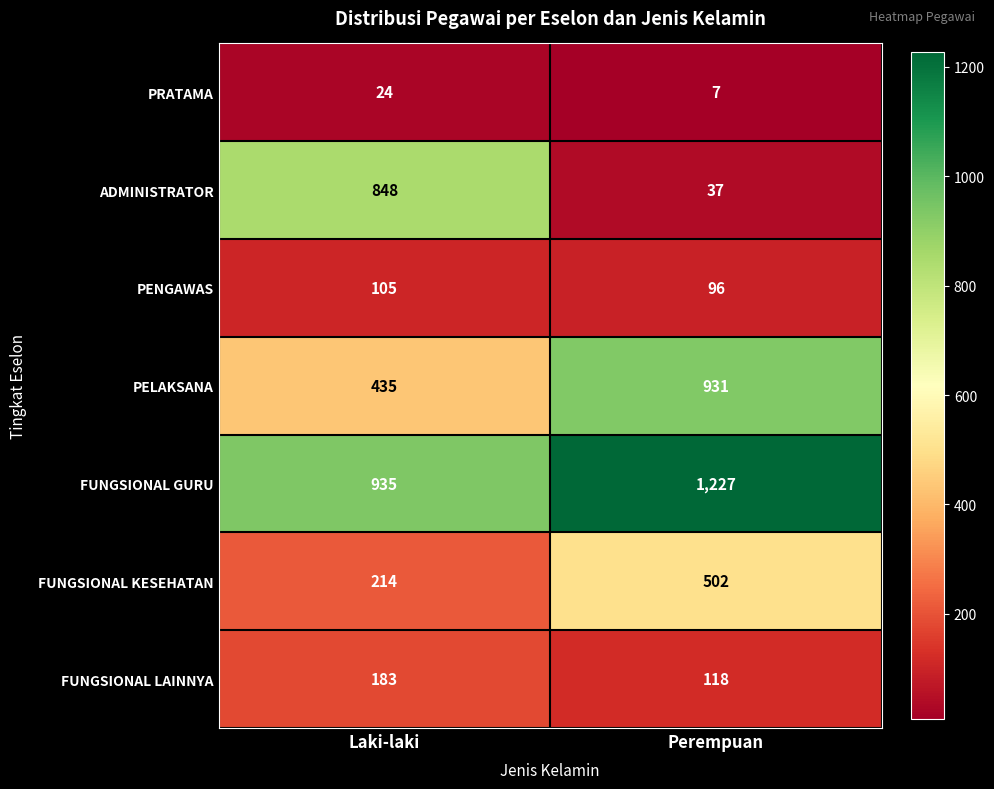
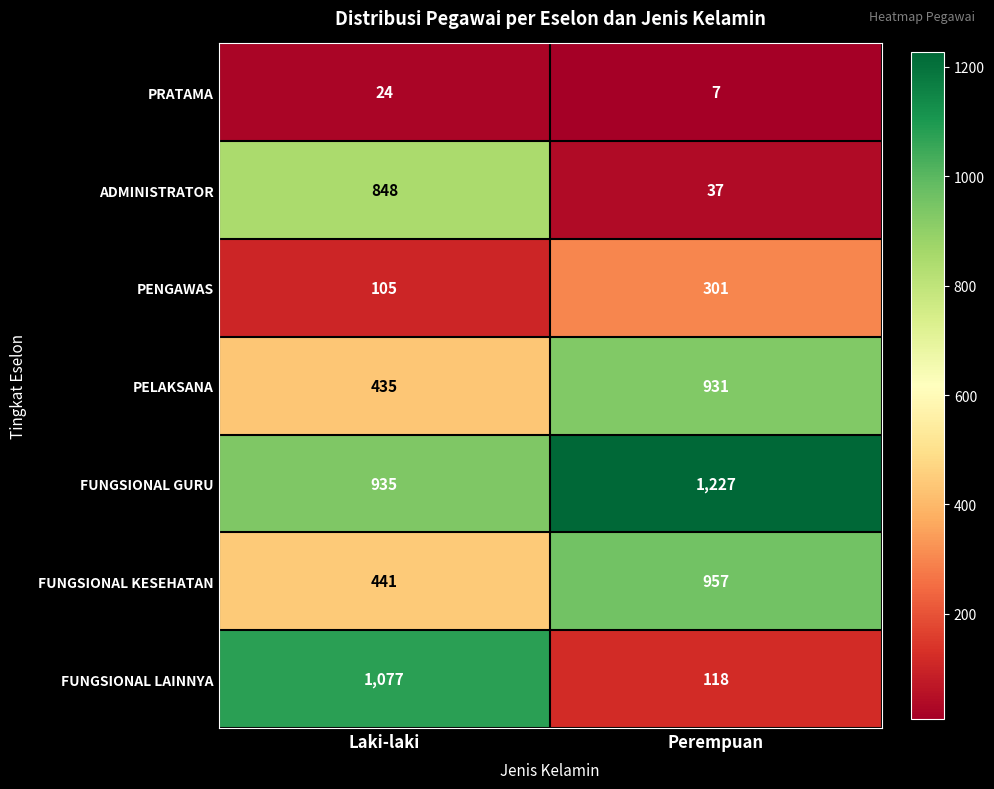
PENGAWAS, Perempuan: 96 -> 301
FUNGSIONAL KESEHATAN, Laki-laki: 214 -> 441
FUNGSIONAL KESEHATAN, Perempuan: 502 -> 957
FUNGSIONAL LAINNYA, Laki-laki: 183 -> 1,077
